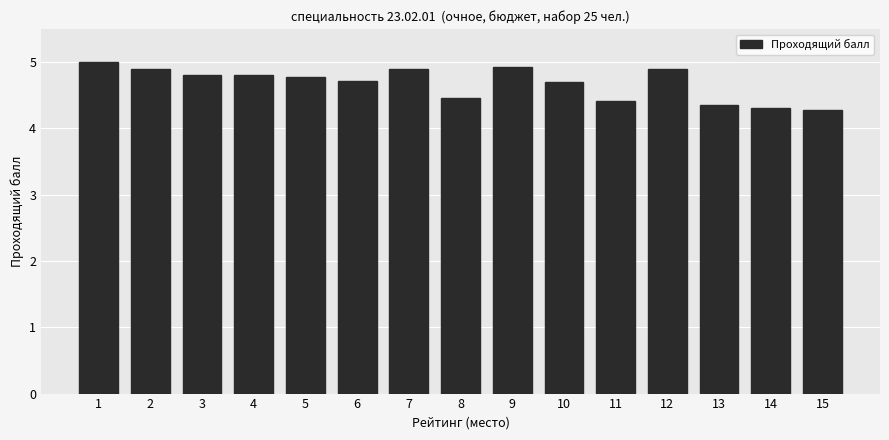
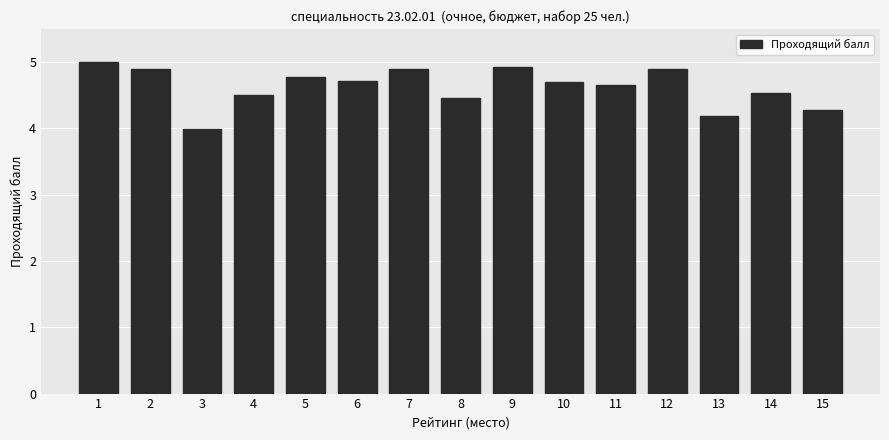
3: 4.8 -> 4.0
4: 4.8 -> 4.5
11: 4.4 -> 4.7
13: 4.4 -> 4.2
14: 4.3 -> 4.5
